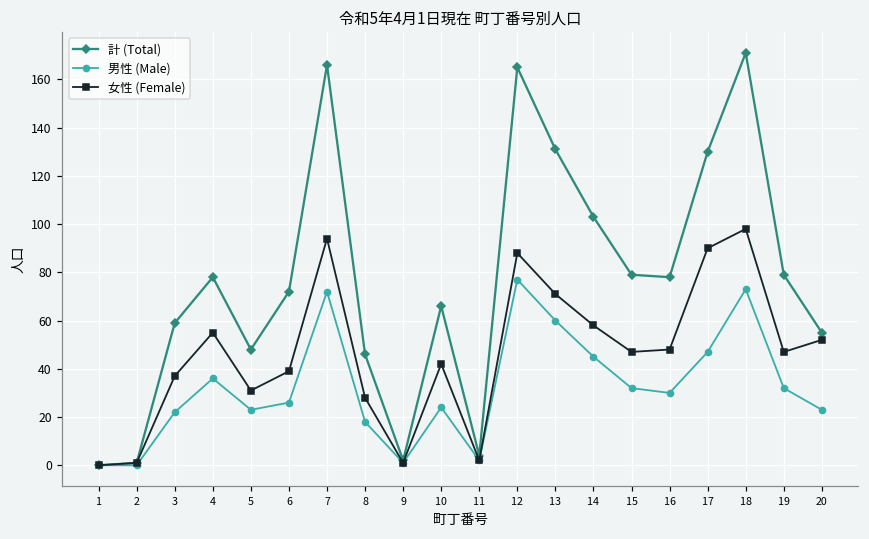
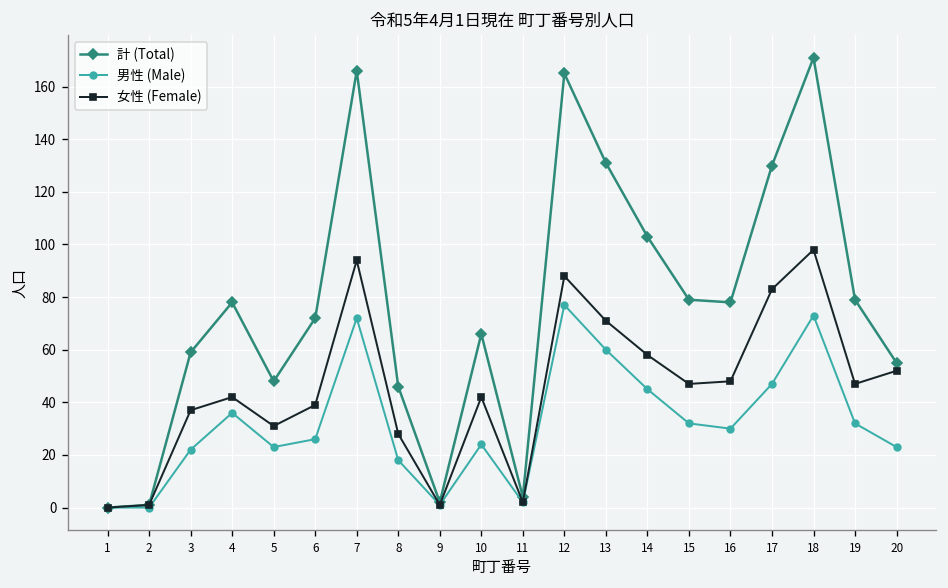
女性 (Female), 4: 55 -> 42
女性 (Female), 17: 90 -> 83
